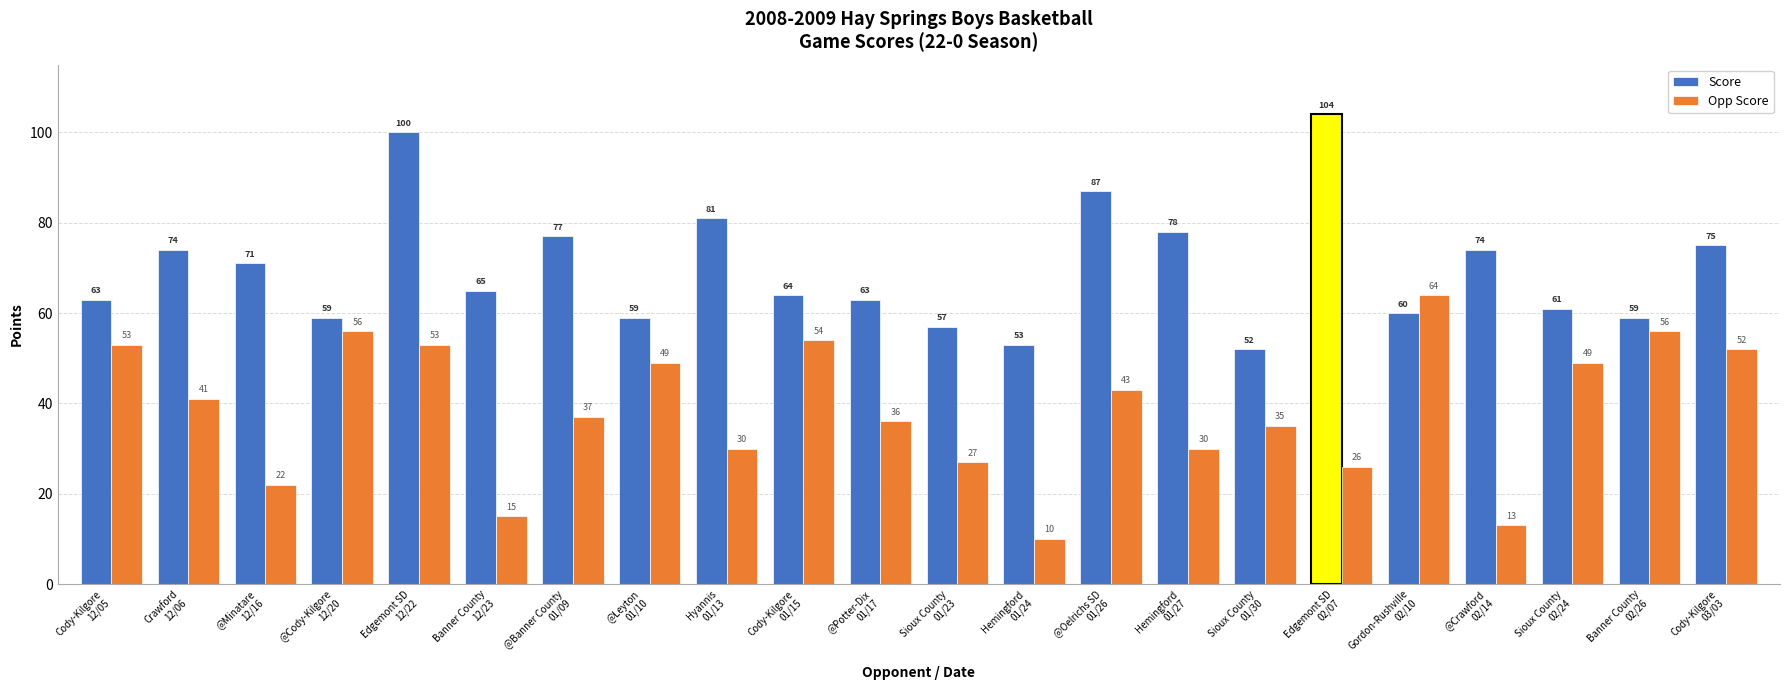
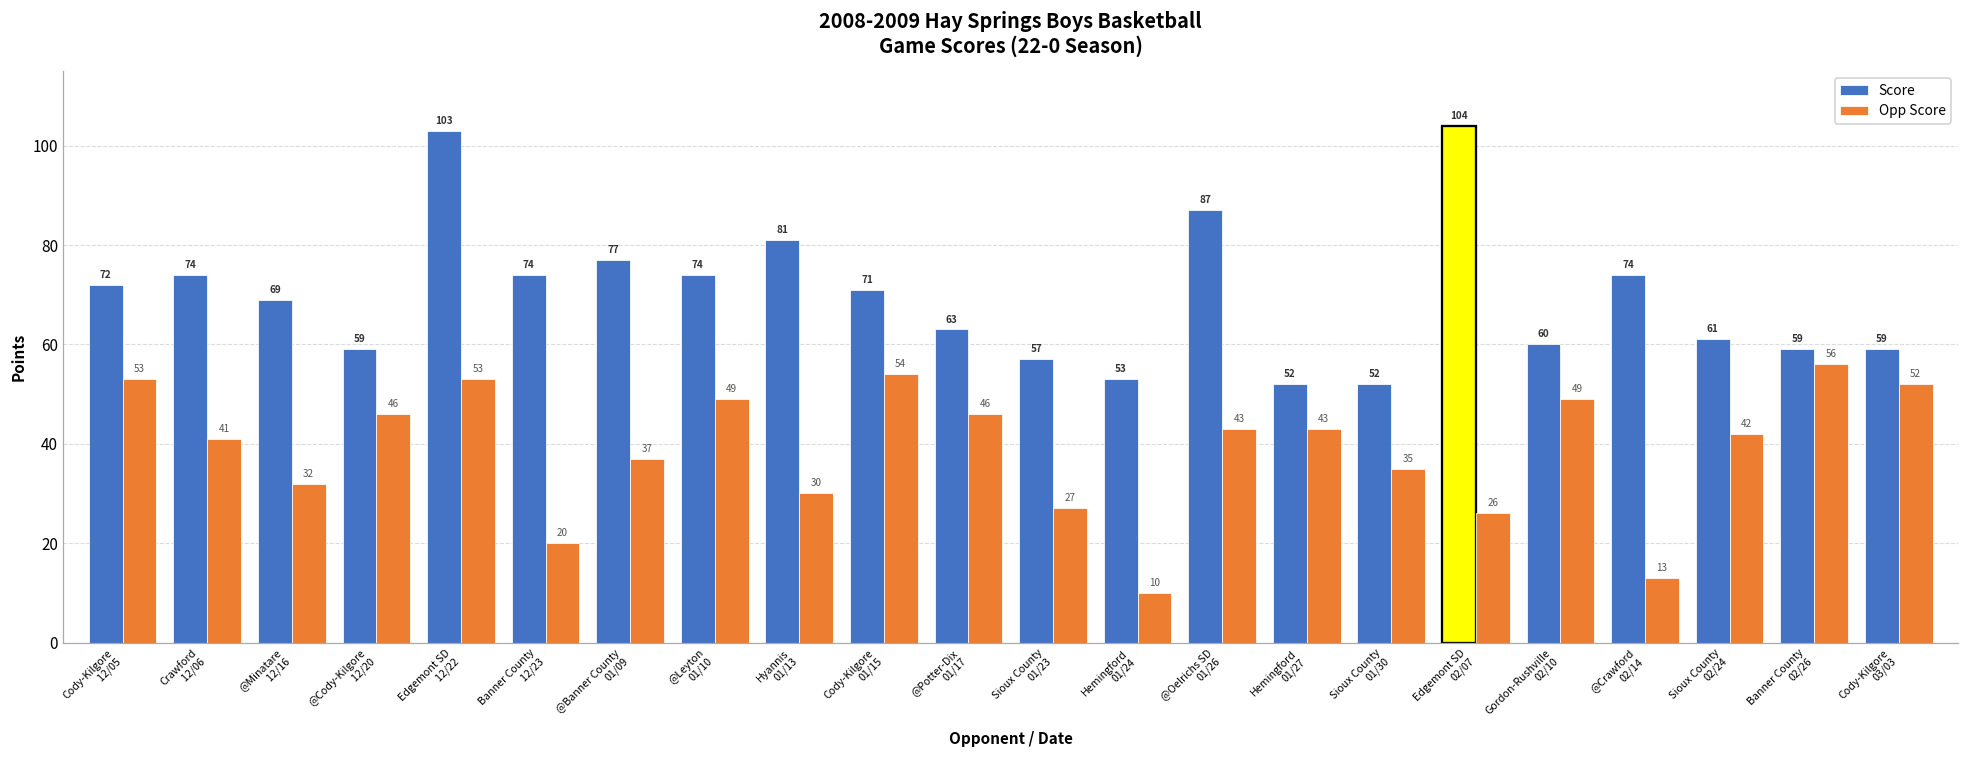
Score, Cody-Kilgore 12/05: 63 -> 72
Score, @Minatare 12/16: 71 -> 69
Opp Score, @Minatare 12/16: 22 -> 32
Opp Score, @Cody-Kilgore 12/20: 56 -> 46
Score, Edgemont SD 12/22: 100 -> 103
Score, Banner County 12/23: 65 -> 74
Opp Score, Banner County 12/23: 15 -> 20
Score, @Leyton 01/10: 59 -> 74
Score, Cody-Kilgore 01/15: 64 -> 71
Opp Score, @Potter-Dix 01/17: 36 -> 46
Score, Hemingford 01/27: 78 -> 52
Opp Score, Hemingford 01/27: 30 -> 43
Opp Score, Gordon-Rushville 02/10: 64 -> 49
Opp Score, Sioux County 02/24: 49 -> 42
Score, Cody-Kilgore 03/03: 75 -> 59
